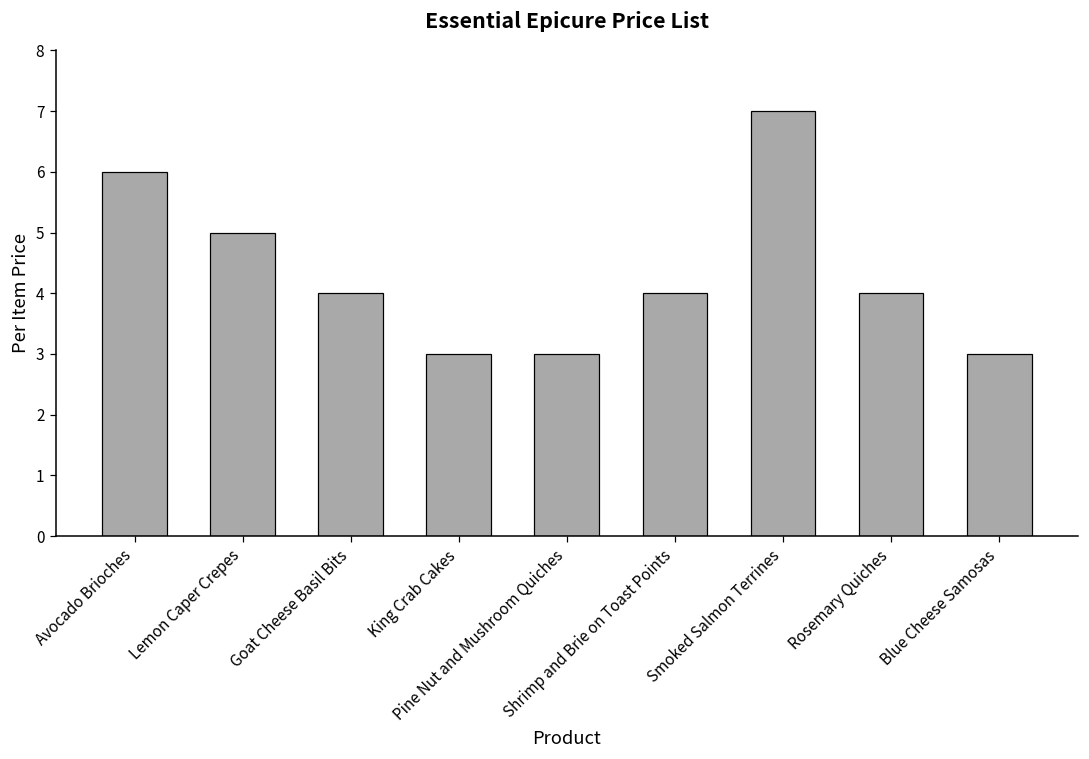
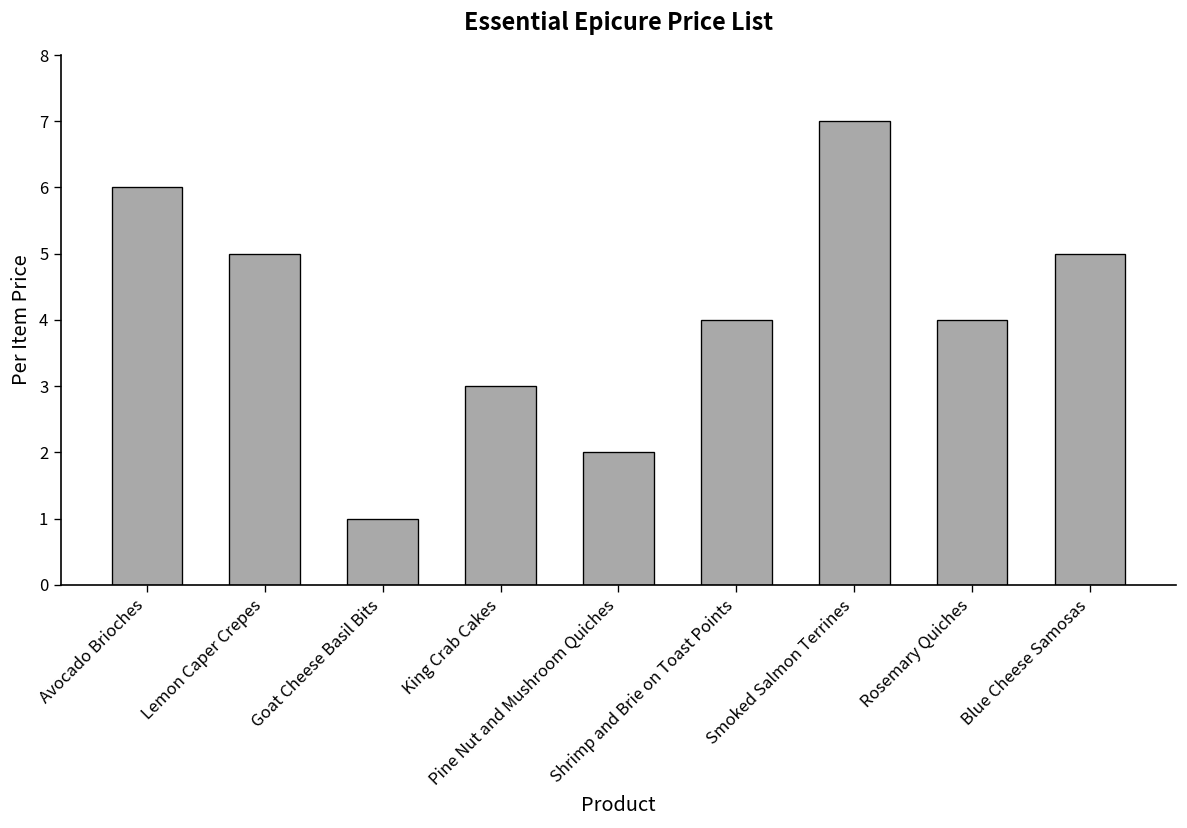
Goat Cheese Basil Bits: 4 -> 1
Pine Nut and Mushroom Quiches: 3 -> 2
Blue Cheese Samosas: 3 -> 5
